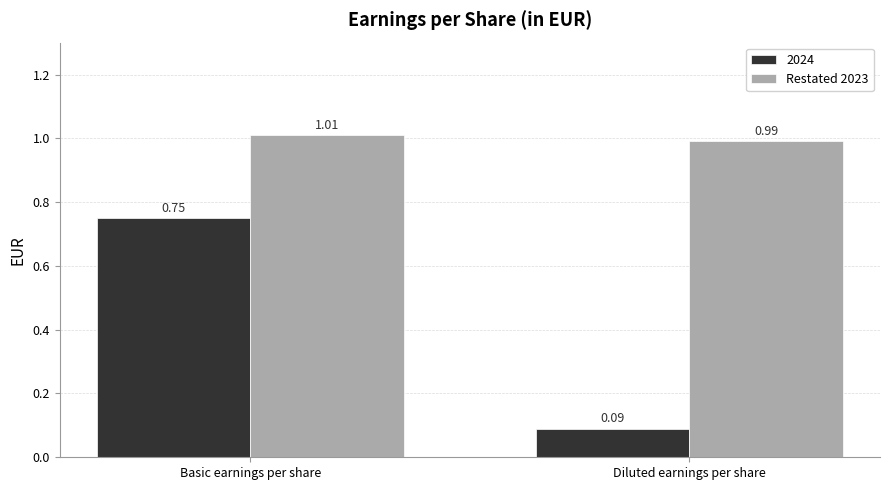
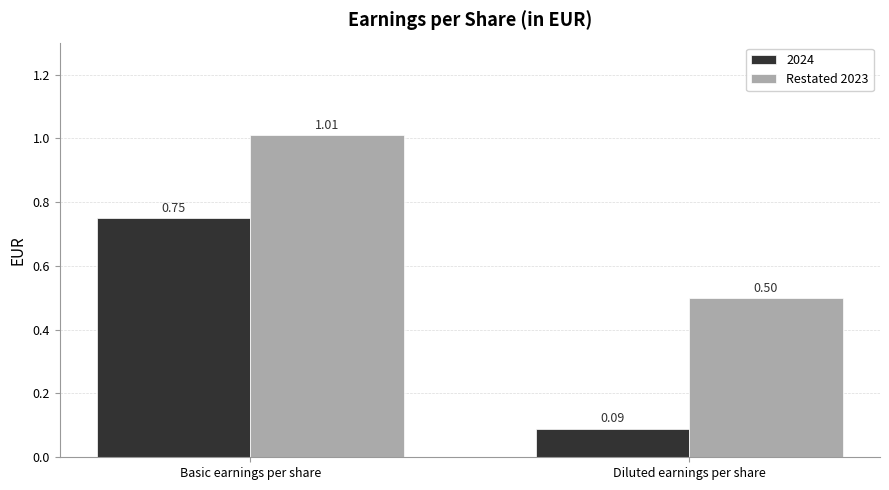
Restated 2023, Diluted earnings per share: 0.99 -> 0.50
